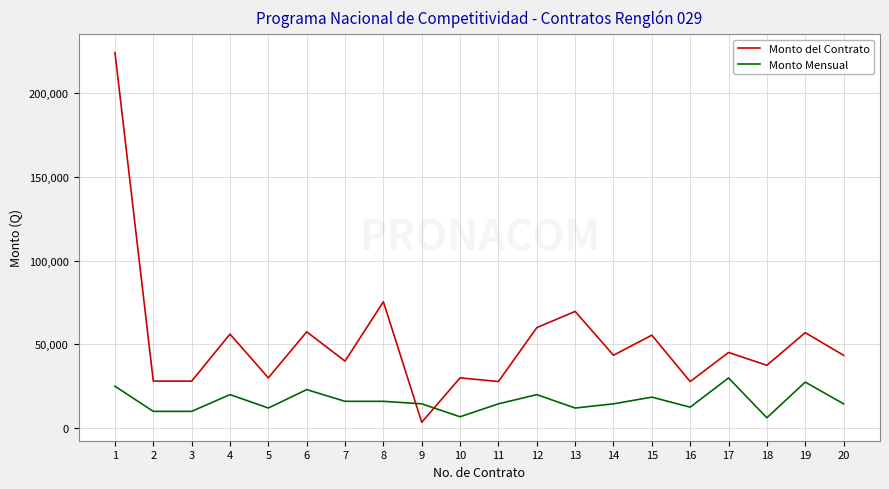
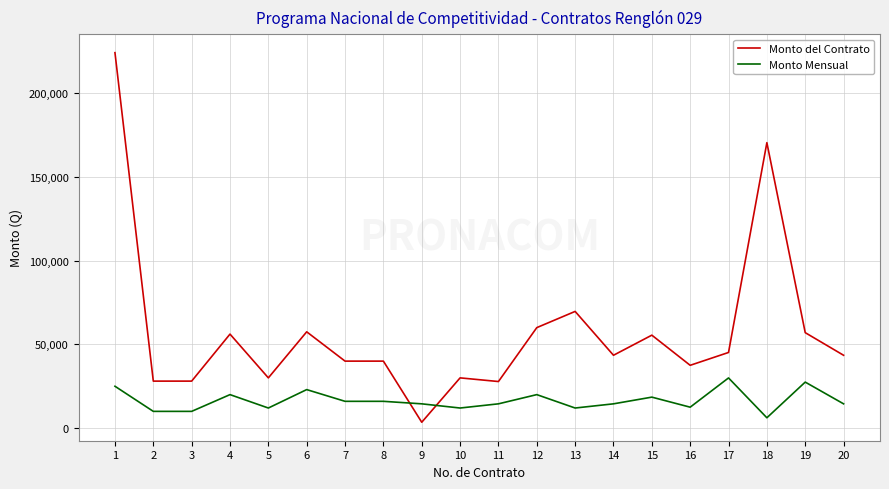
Monto del Contrato, 8: 75,000 -> 40,000
Monto Mensual, 10: 7,000 -> 12,000
Monto del Contrato, 16: 28,000 -> 38,000
Monto del Contrato, 18: 38,000 -> 170,000
